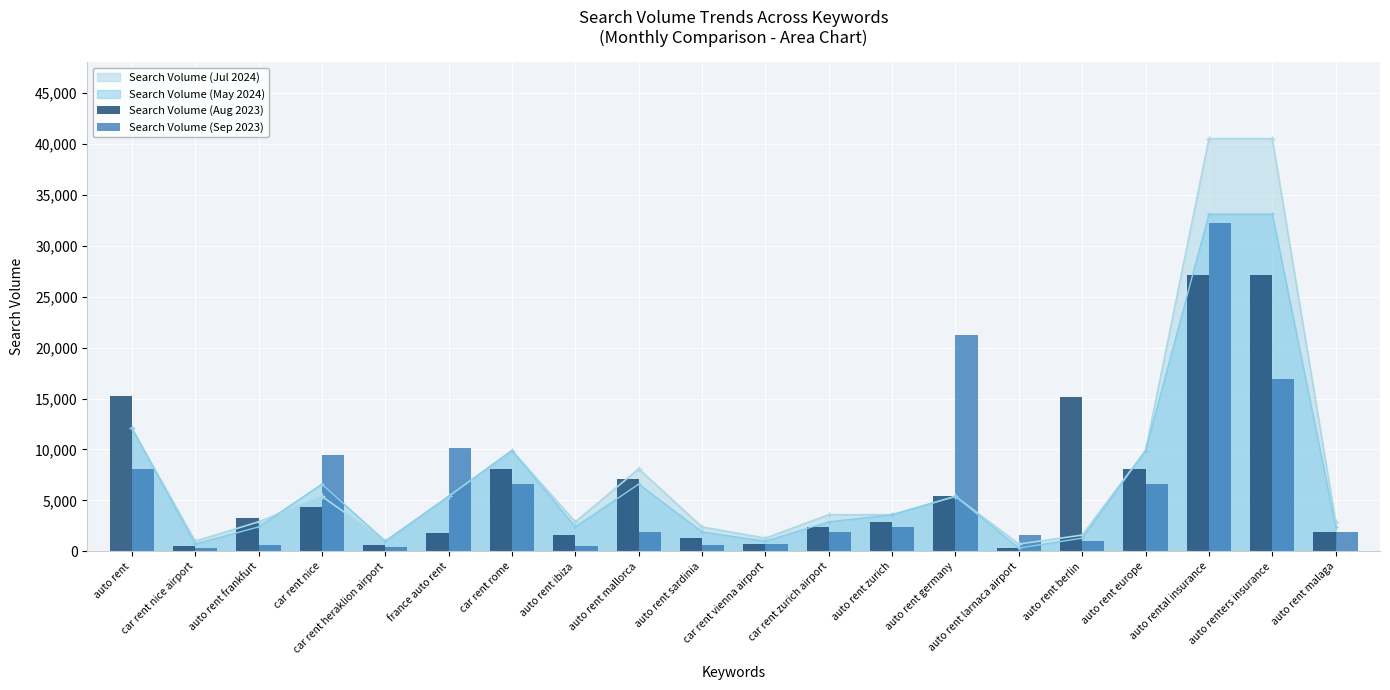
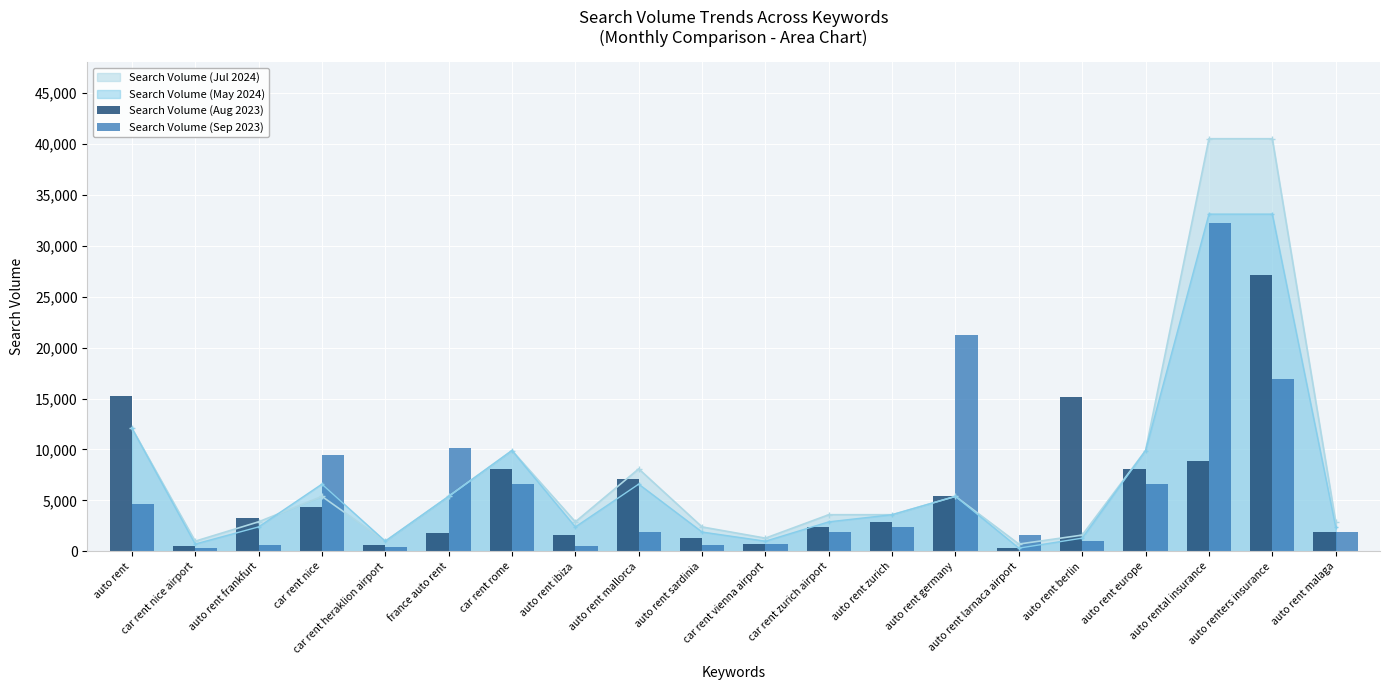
Search Volume (Sep 2023), auto rent: 8,100 -> 4,600
Search Volume (Aug 2023), auto rental insurance: 27,100 -> 8,800
